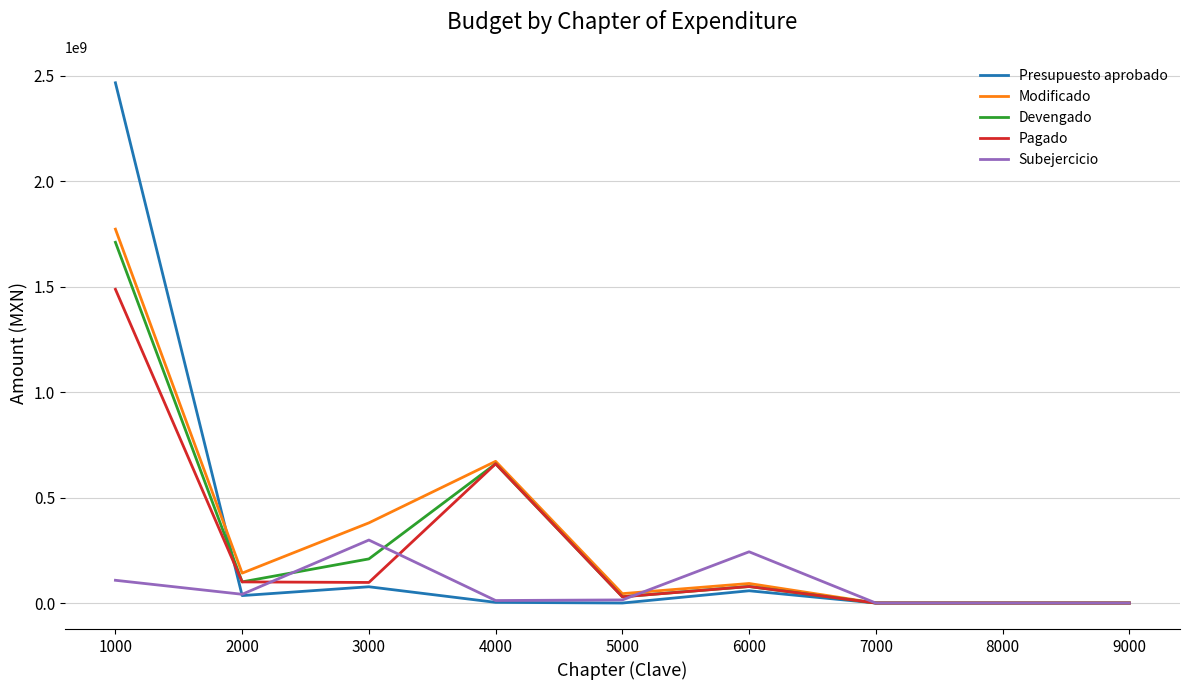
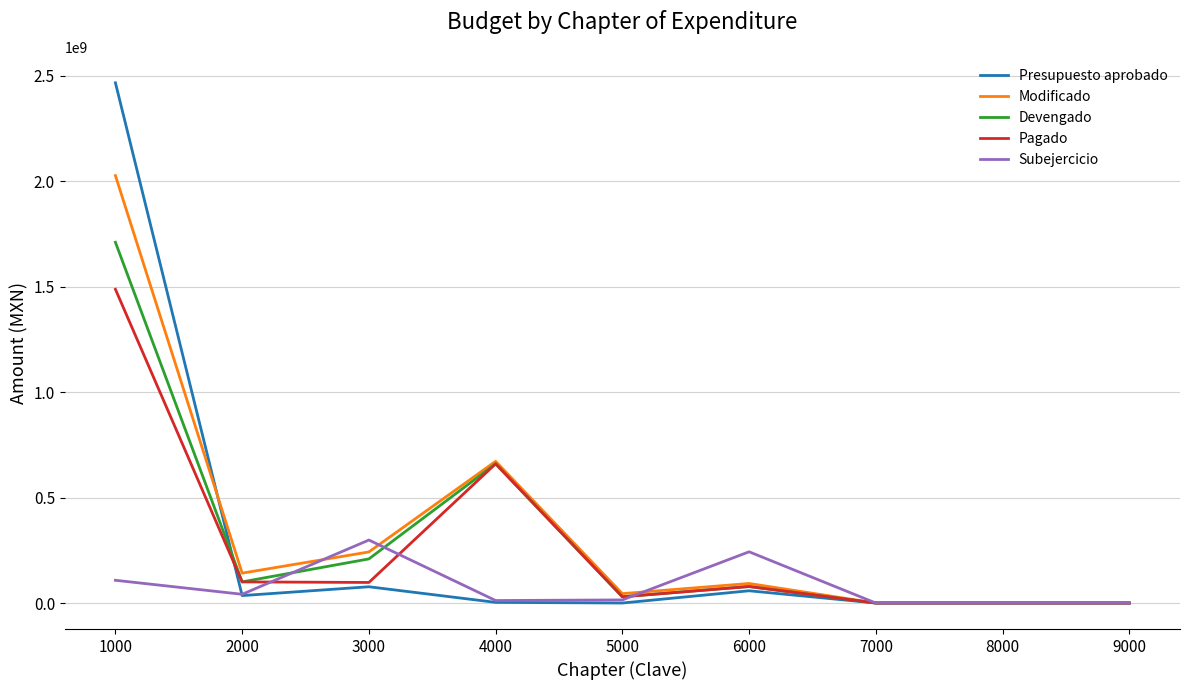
Modificado, 1000: 1770000000 -> 2030000000
Modificado, 3000: 380000000 -> 240000000
